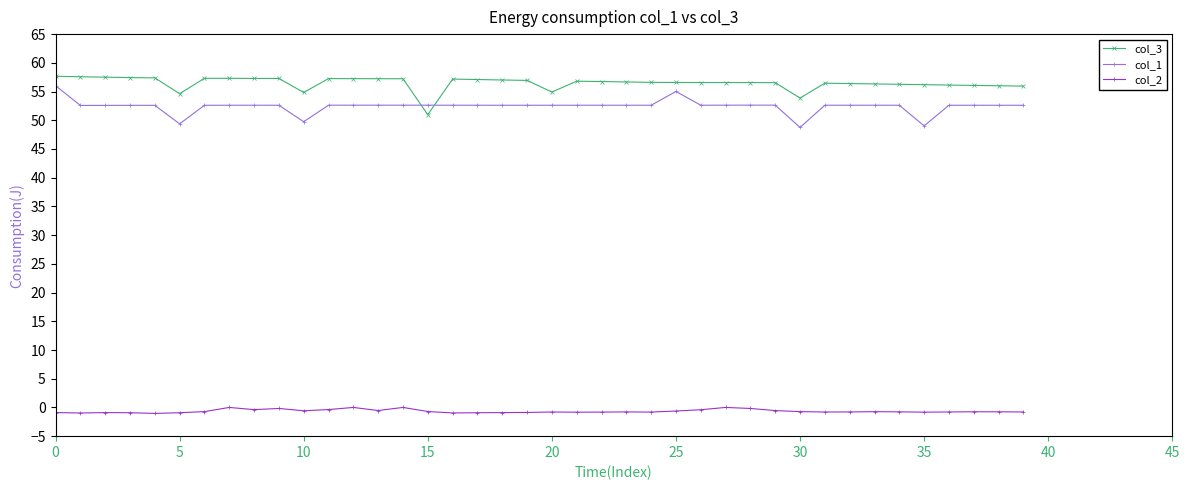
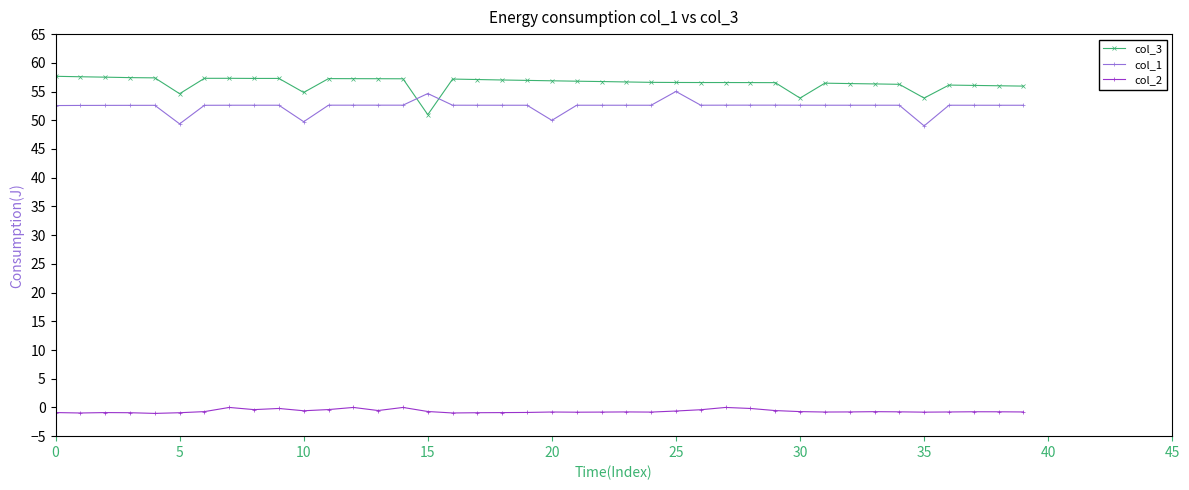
col_1, 0: 56 -> 53
col_1, 15: 53 -> 55
col_3, 20: 55 -> 57
col_1, 20: 53 -> 50
col_1, 30: 49 -> 53
col_3, 35: 56 -> 54
